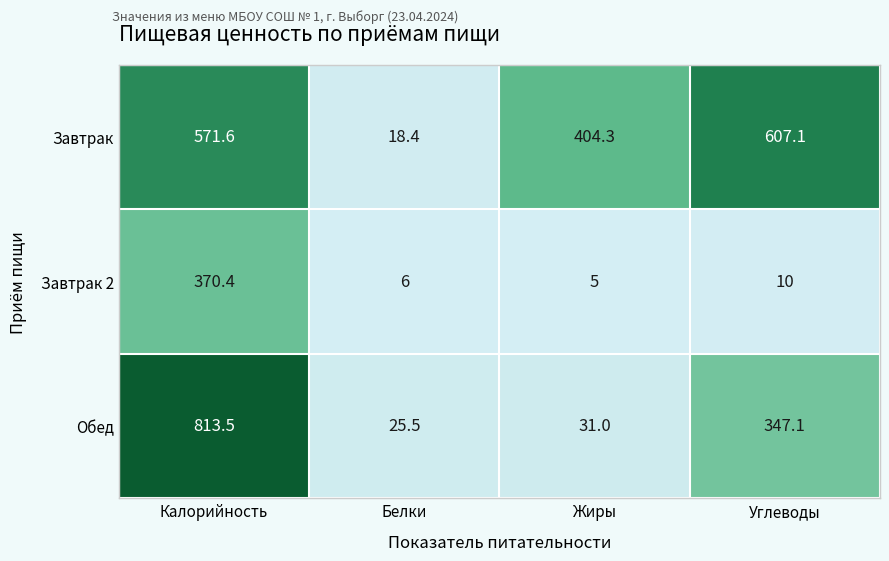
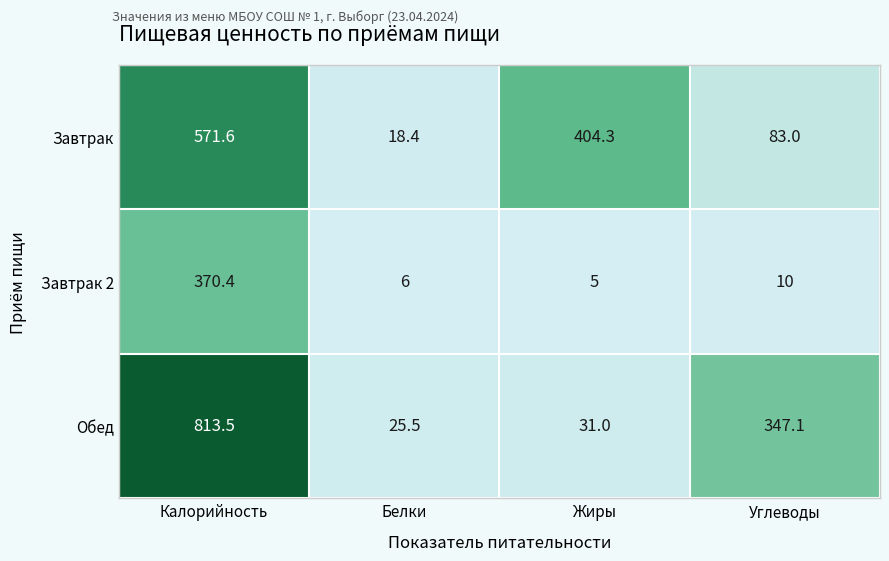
Завтрак, Углеводы: 607.1 -> 83.0
